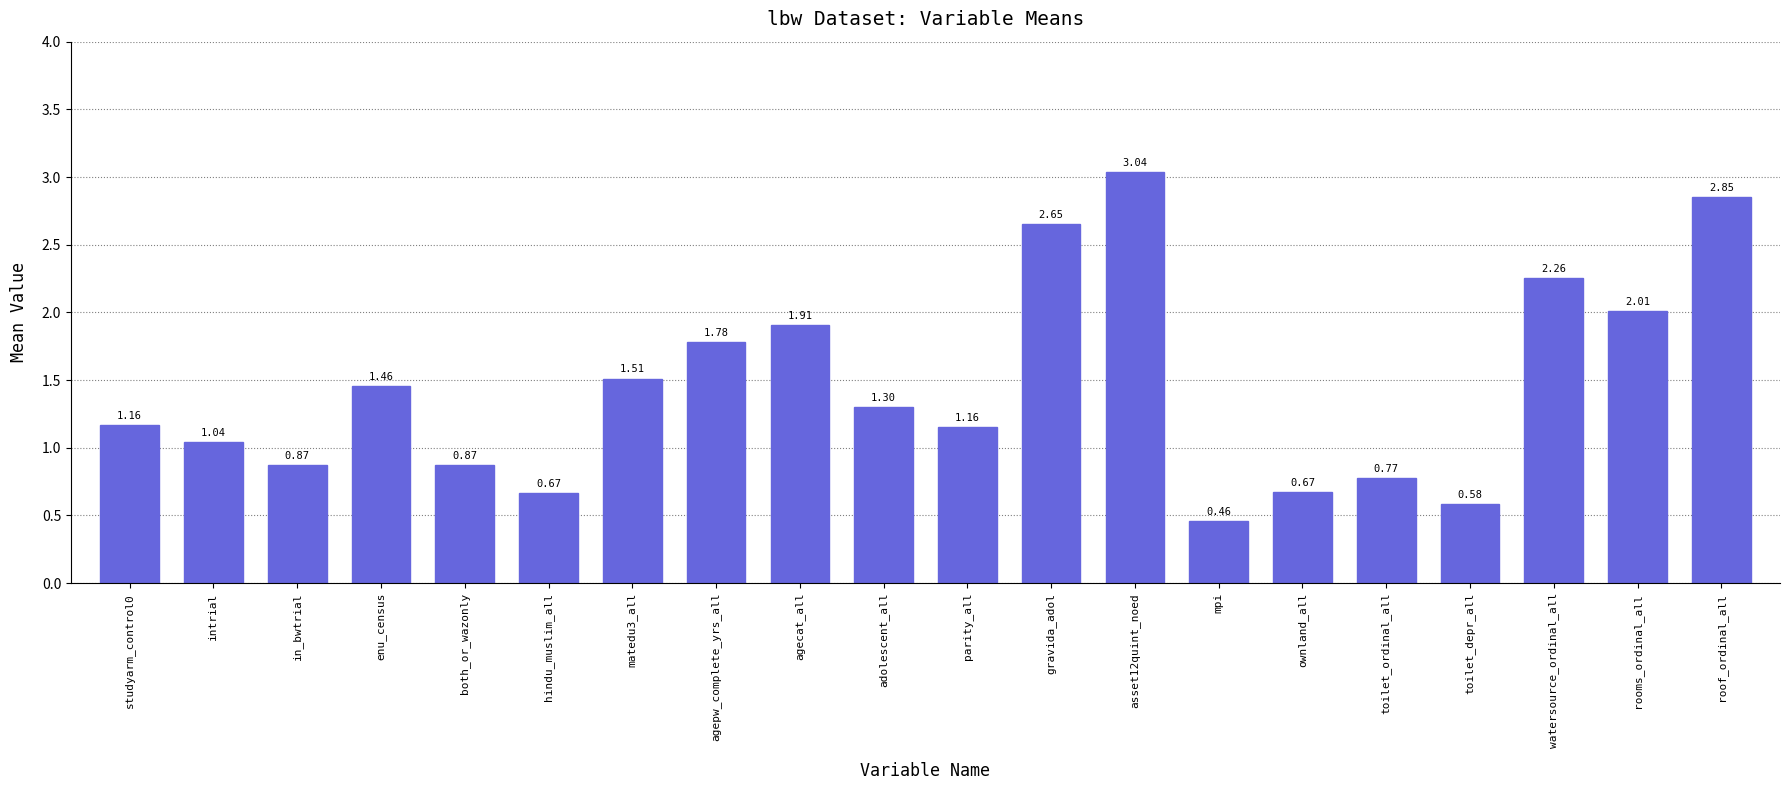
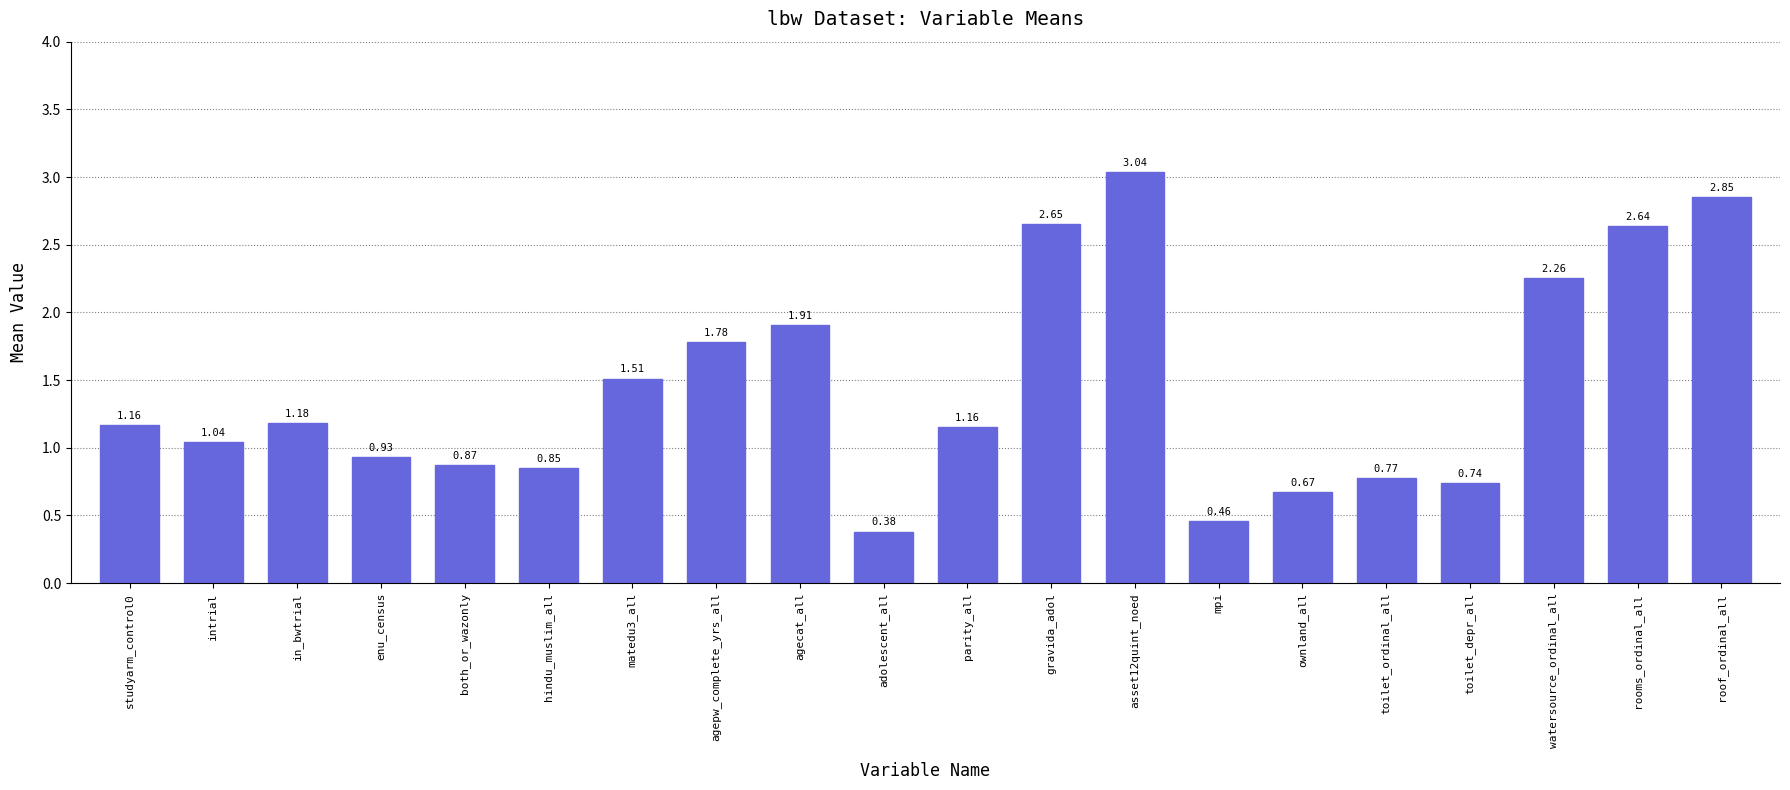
in_bwtrial: 0.87 -> 1.18
enu_census: 1.46 -> 0.93
hindu_muslim_all: 0.67 -> 0.85
adolescent_all: 1.30 -> 0.38
toilet_depr_all: 0.58 -> 0.74
rooms_ordinal_all: 2.01 -> 2.64
